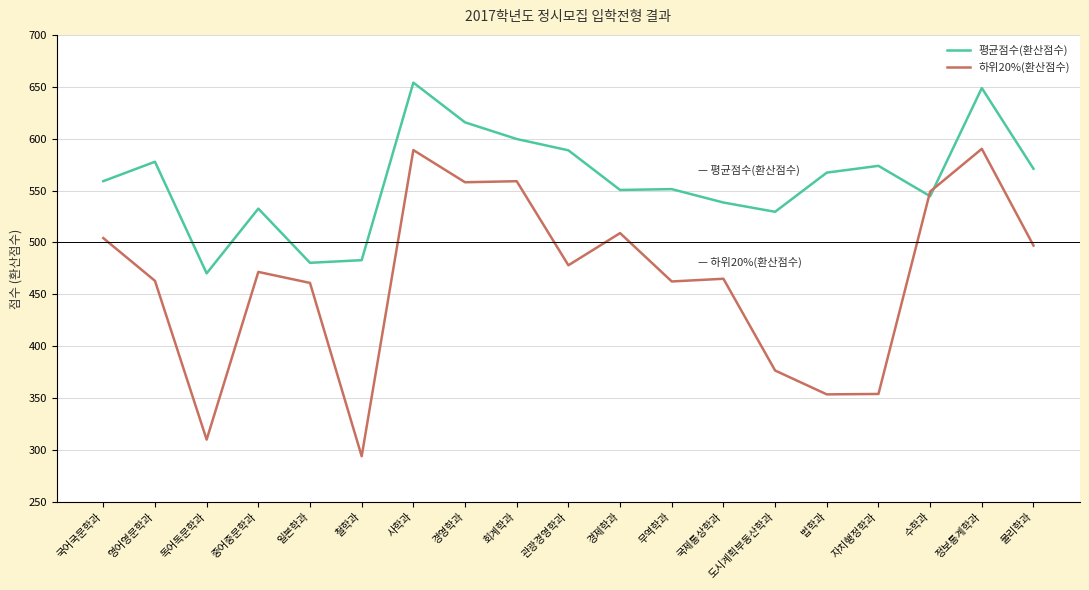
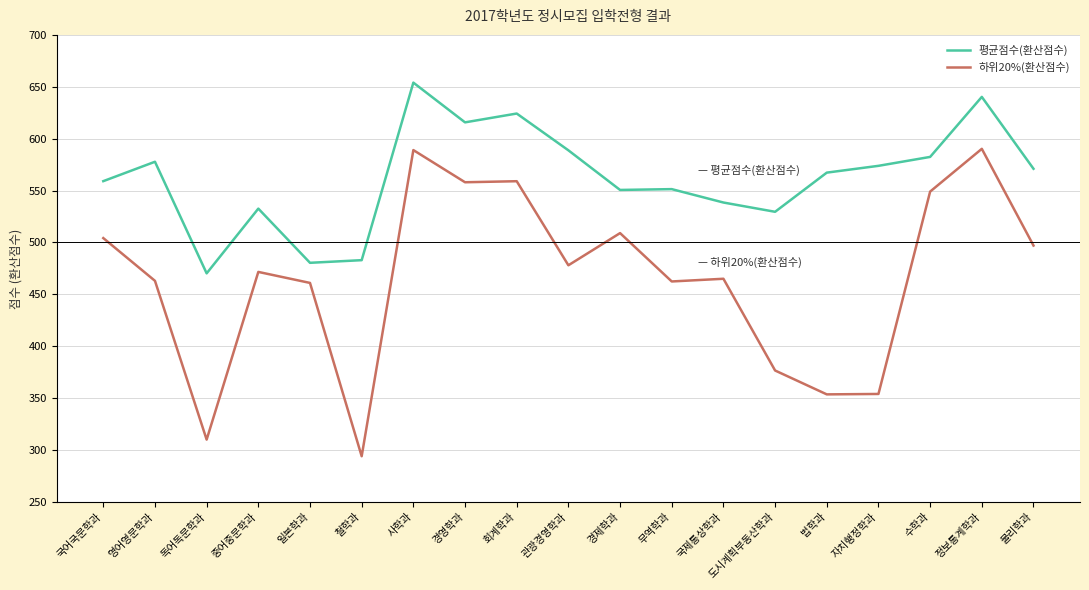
평균점수(환산점수), 회계학과: 600 -> 624
평균점수(환산점수), 수학과: 545 -> 582
평균점수(환산점수), 정보통계학과: 649 -> 640
